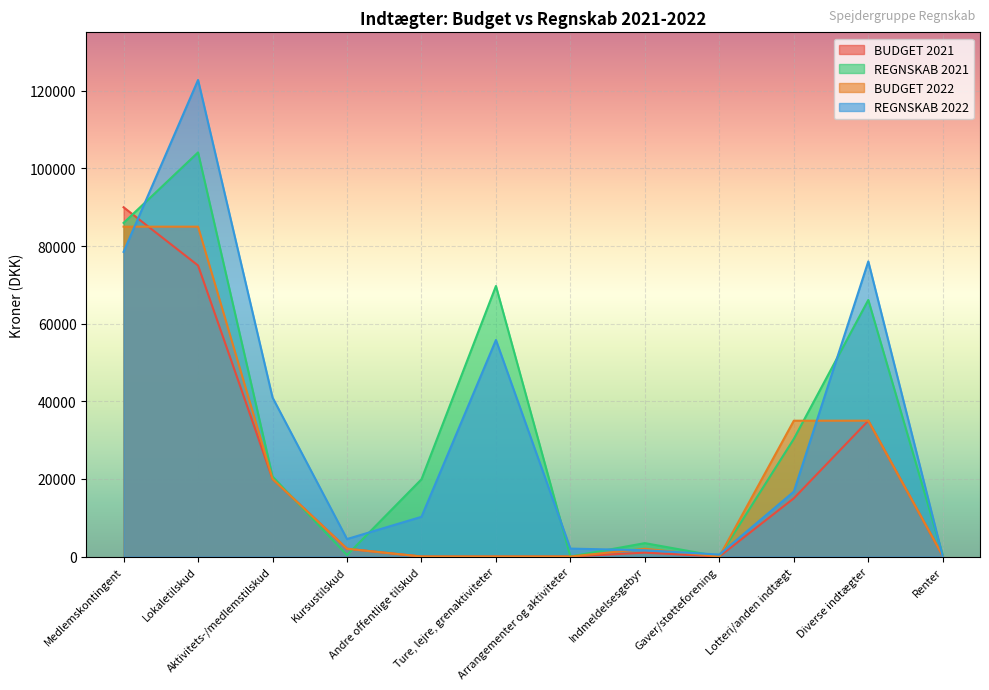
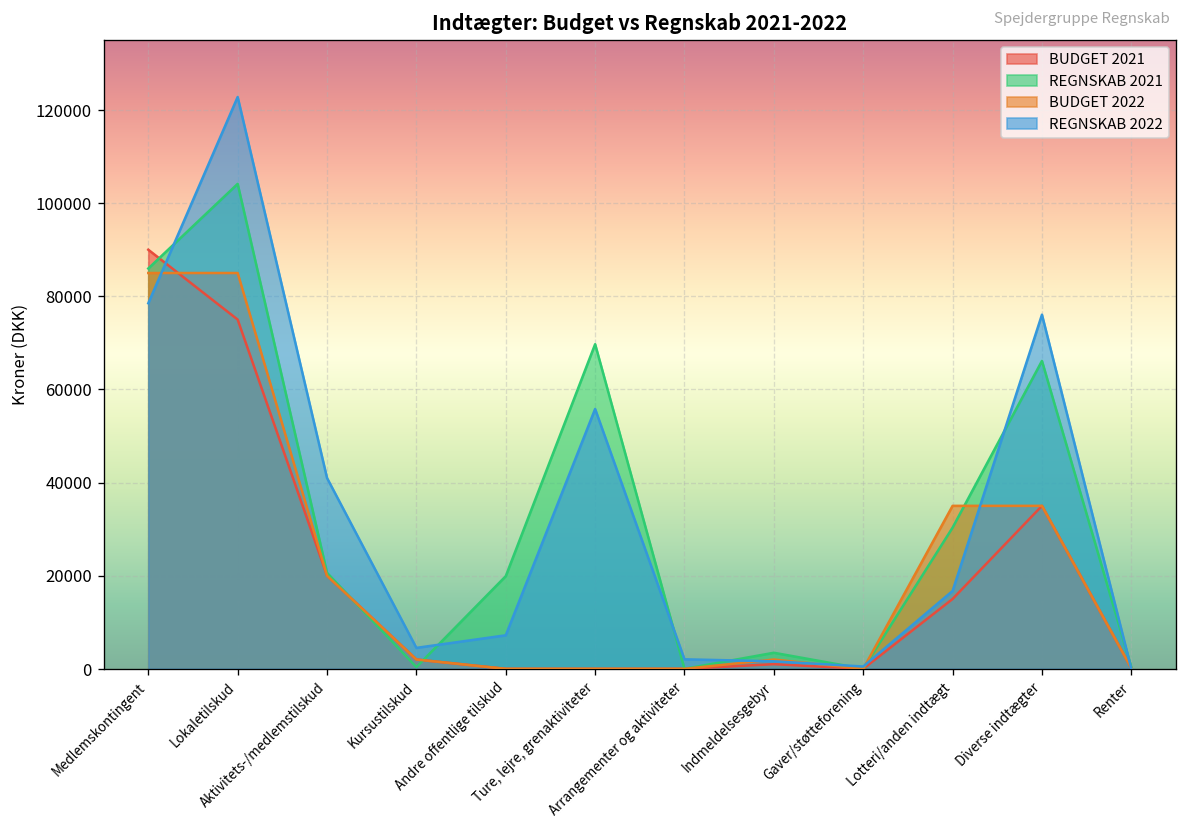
REGNSKAB 2022, Andre offentlige tilskud: 10000 -> 7000
